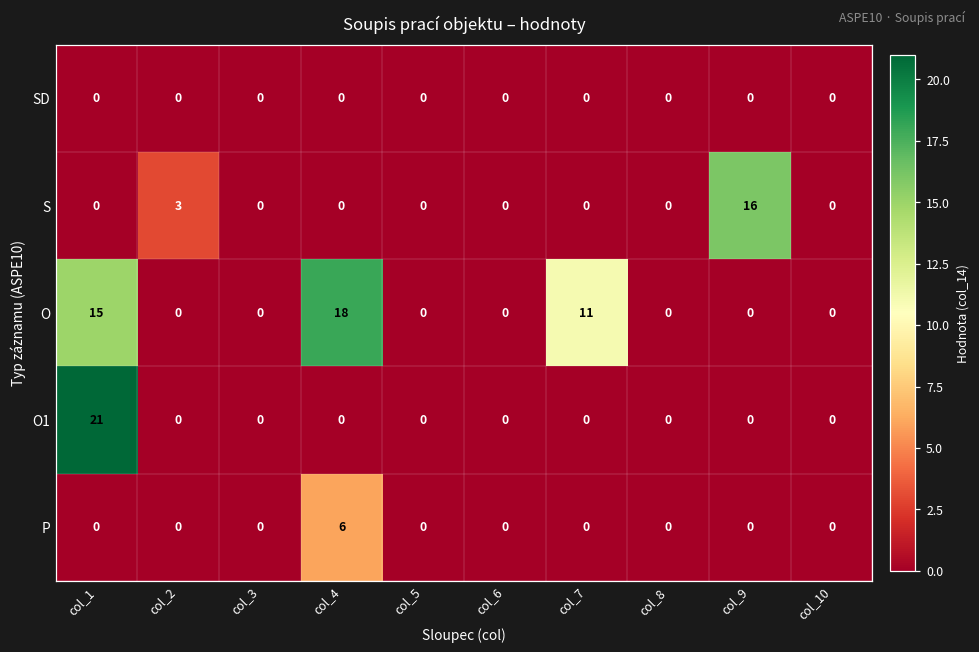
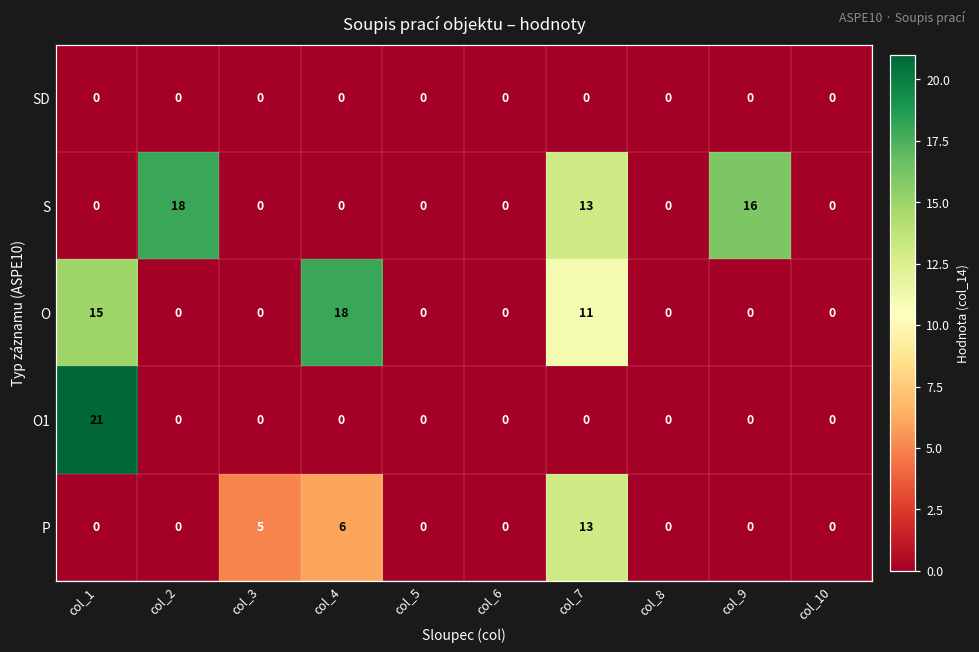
S, col_2: 3 -> 18
S, col_7: 0 -> 13
P, col_3: 0 -> 5
P, col_7: 0 -> 13
